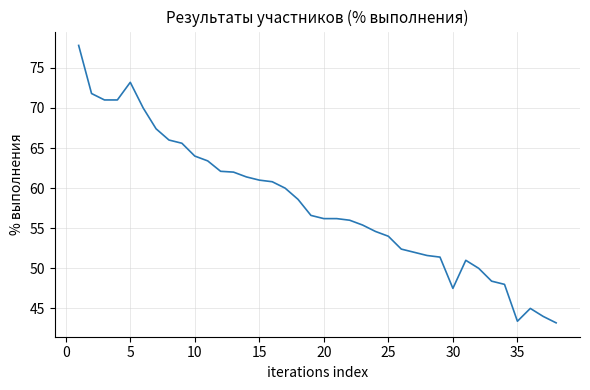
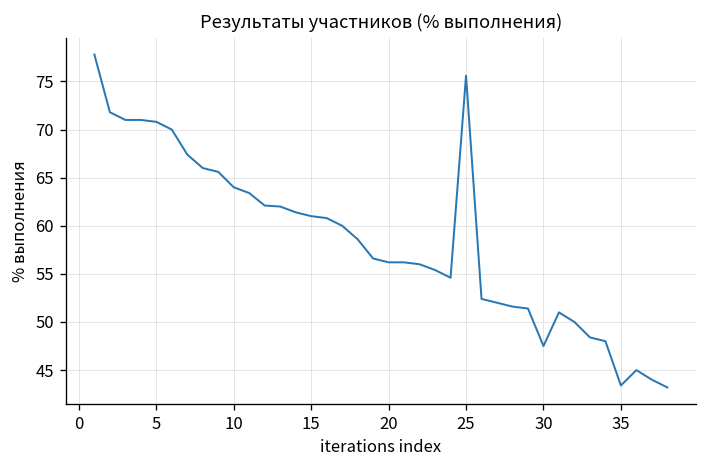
5: 73 -> 71
25: 54 -> 76
